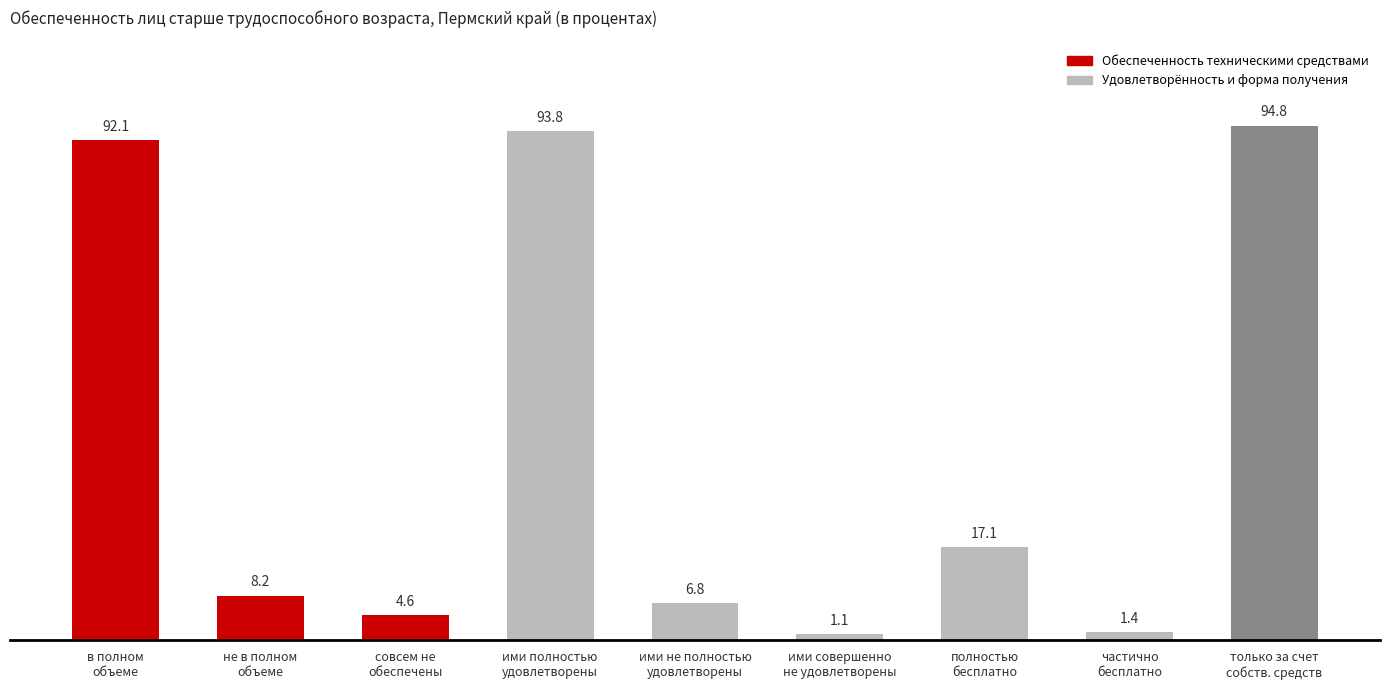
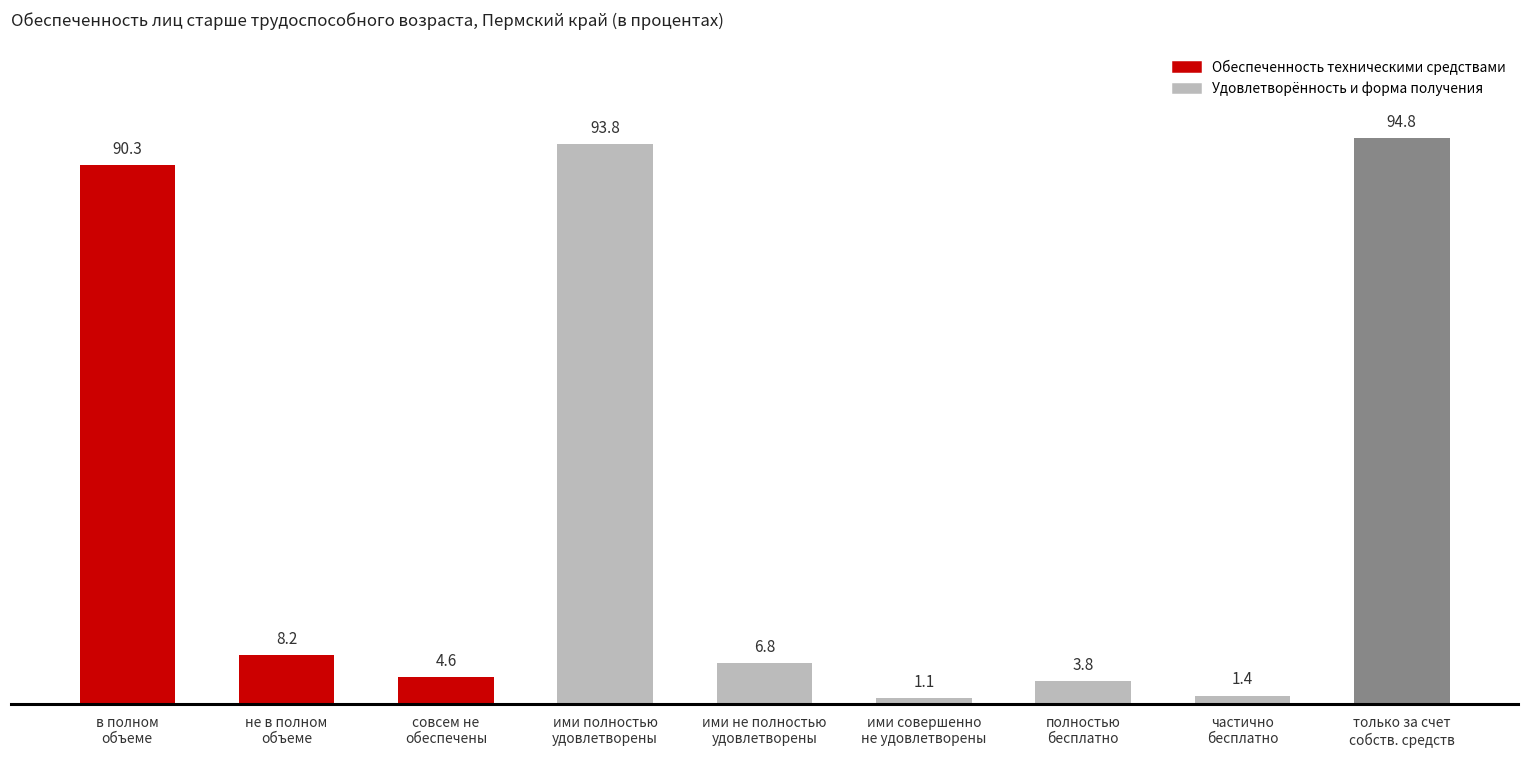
в полном объеме: 92.1 -> 90.3
полностью бесплатно: 17.1 -> 3.8
